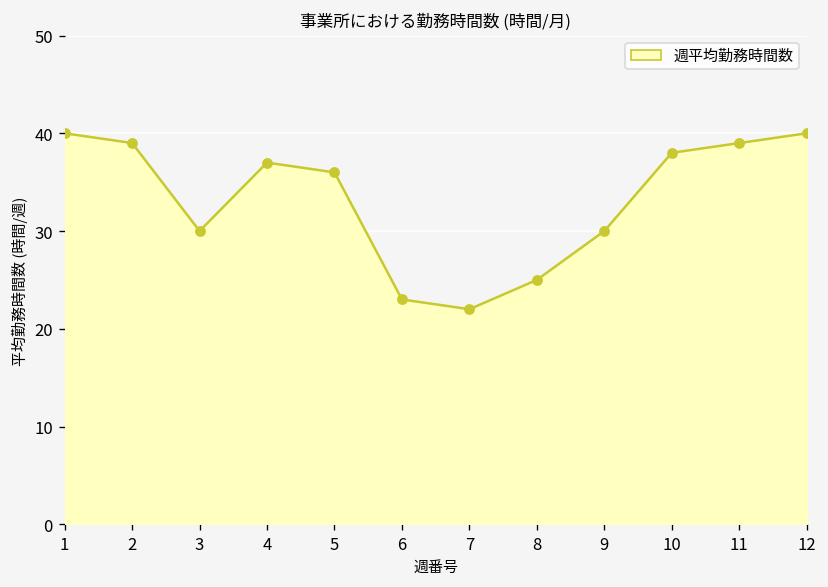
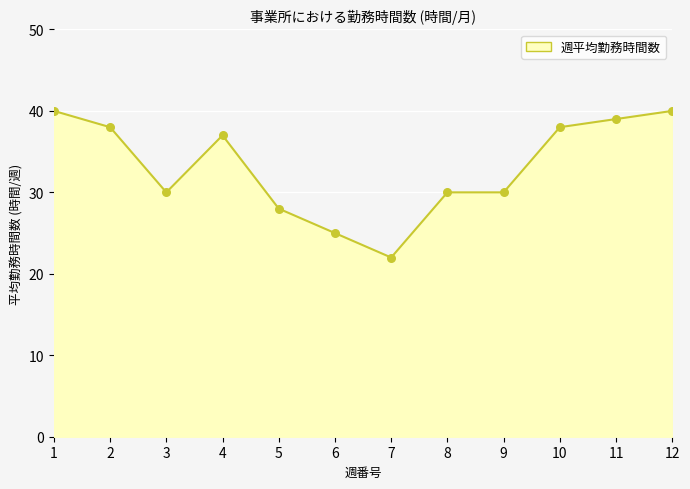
2: 39 -> 38
5: 36 -> 28
6: 23 -> 25
8: 25 -> 30
